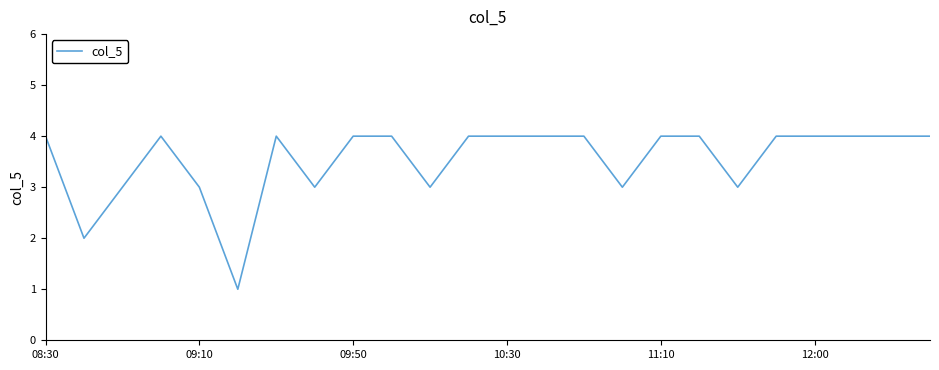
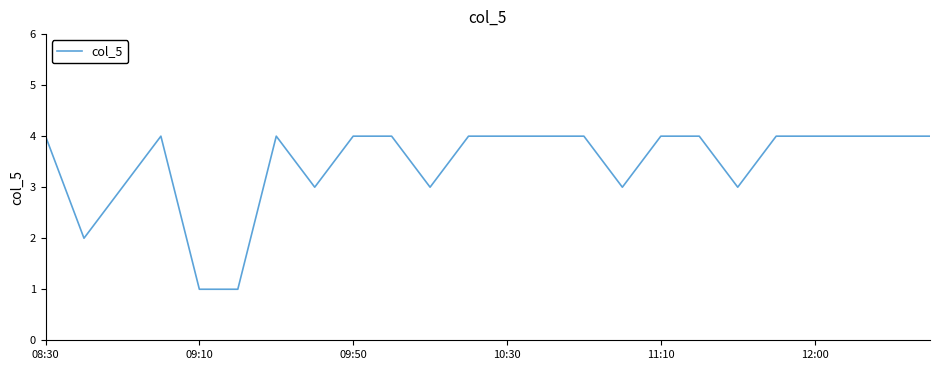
09:10: 3 -> 1
